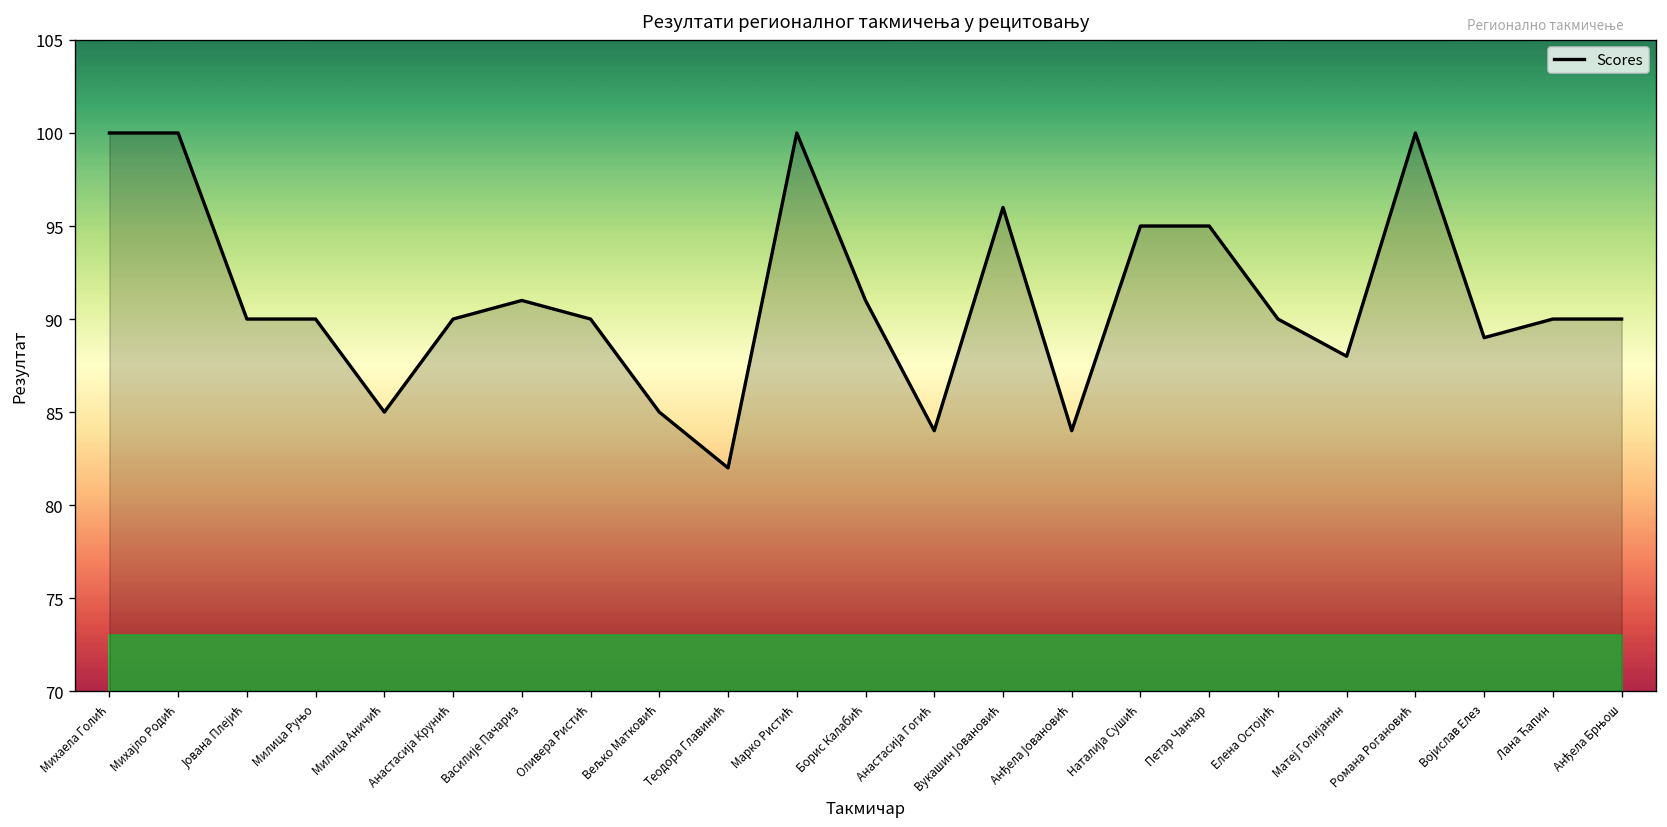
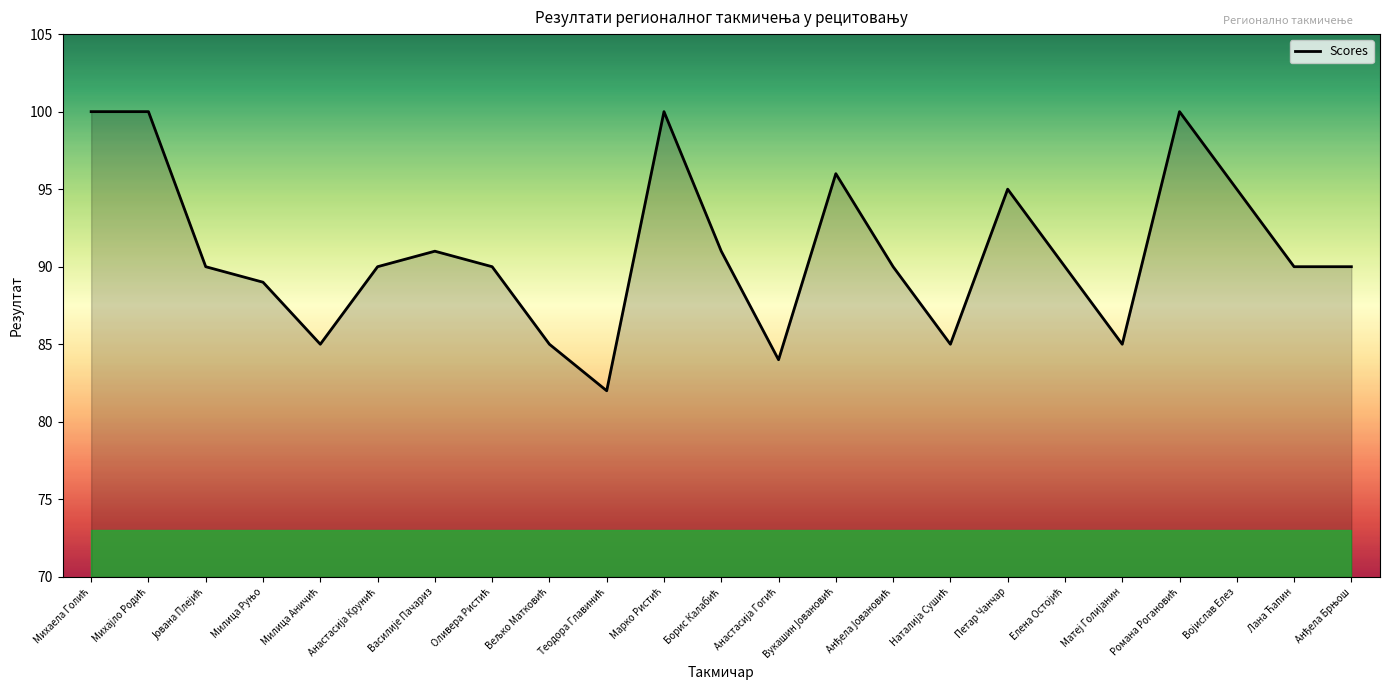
Scores, Милица Руњо: 90 -> 89
Scores, Анђела Јoвановић: 84 -> 90
Scores, Наталија Сушић: 95 -> 85
Scores, Матеј Голијанин: 88 -> 85
Scores, Војислав Елез: 89 -> 95
